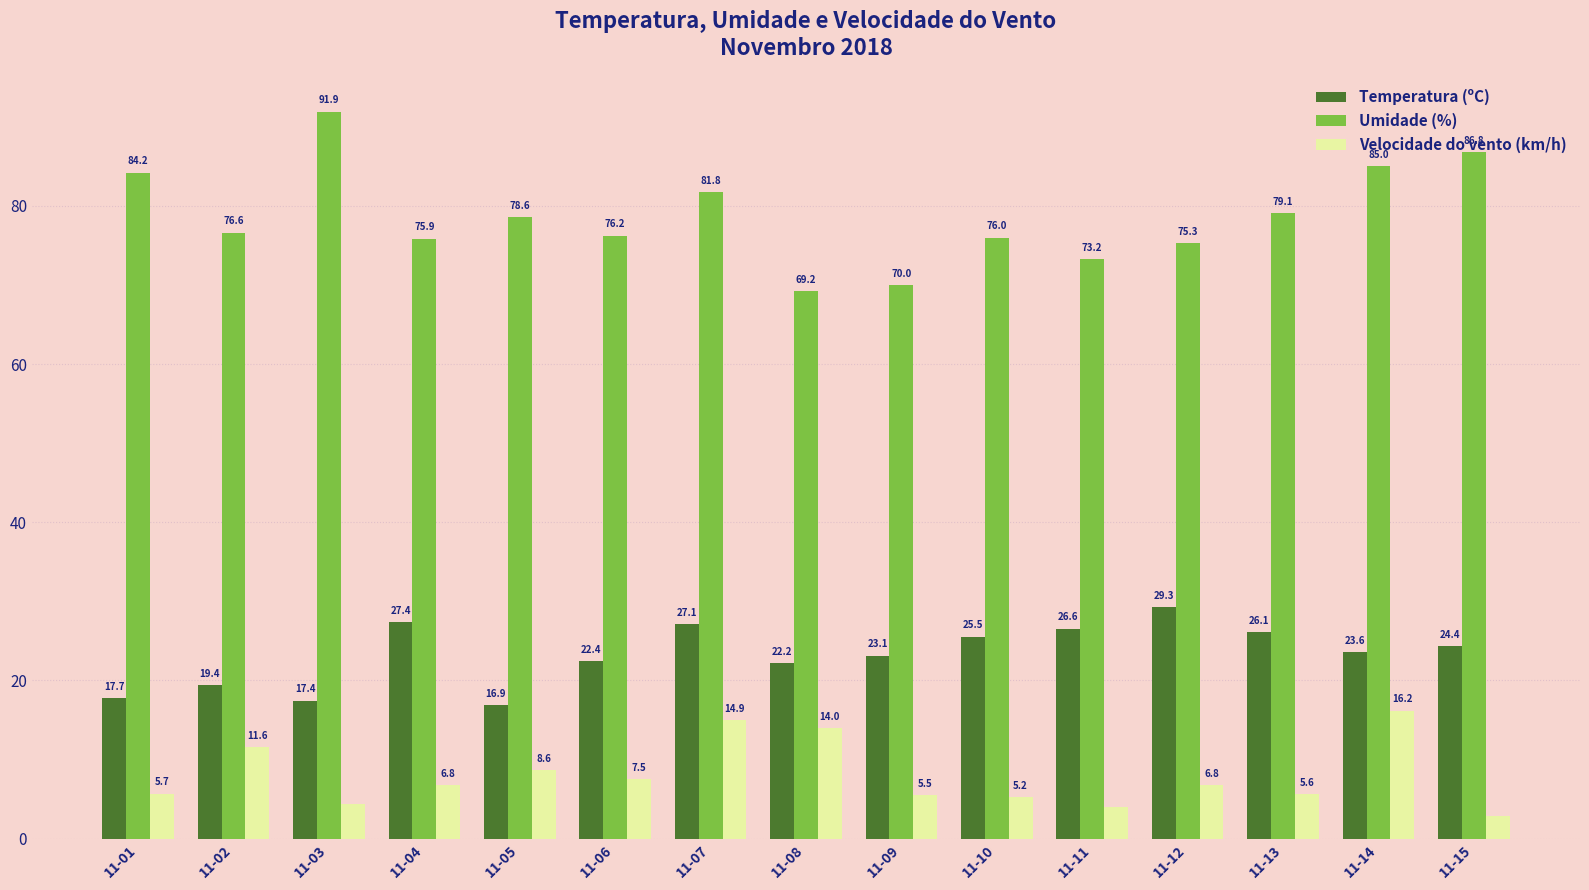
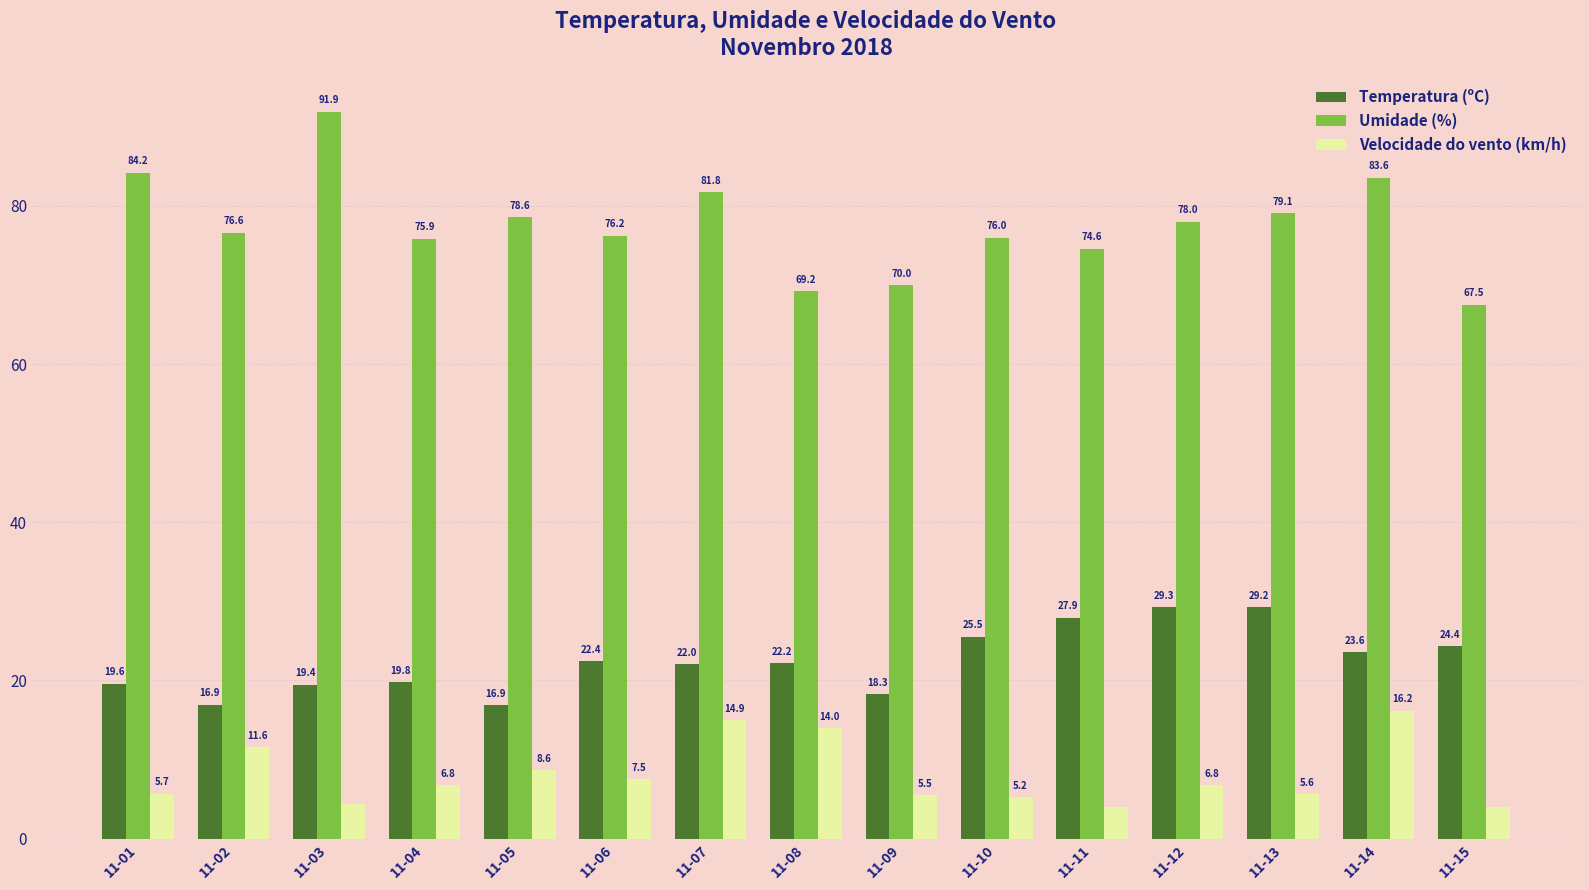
Temperatura (ºC), 11-01: 17.7 -> 19.6
Temperatura (ºC), 11-02: 19.4 -> 16.9
Temperatura (ºC), 11-03: 17.4 -> 19.4
Temperatura (ºC), 11-04: 27.4 -> 19.8
Temperatura (ºC), 11-07: 27.1 -> 22.0
Temperatura (ºC), 11-09: 23.1 -> 18.3
Temperatura (ºC), 11-11: 26.6 -> 27.9
Umidade (%), 11-11: 73.2 -> 74.6
Umidade (%), 11-12: 75.3 -> 78.0
Temperatura (ºC), 11-13: 26.1 -> 29.2
Umidade (%), 11-14: 85.0 -> 83.6
Umidade (%), 11-15: 86.8 -> 67.5
Velocidade do vento (km/h), 11-15: 3 -> 4
